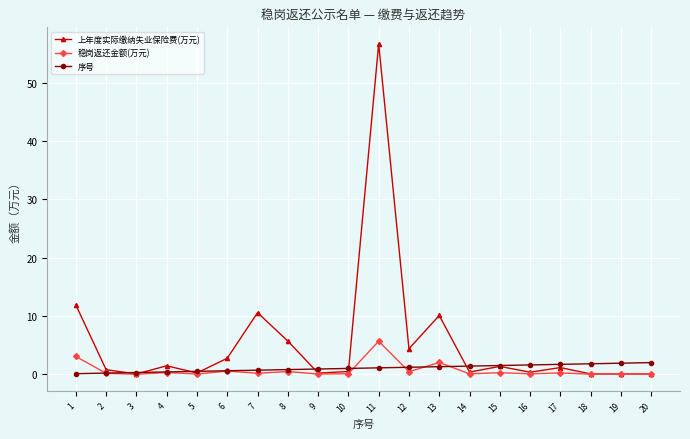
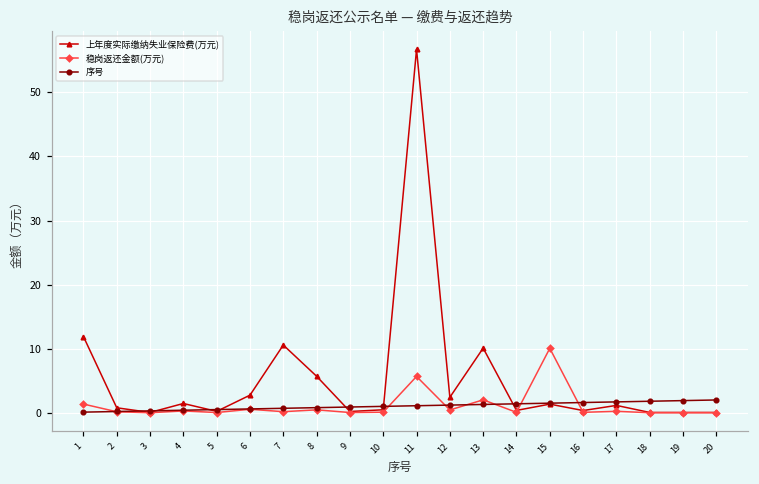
稳岗返还金额(万元), 1: 3 -> 1
上年度实际缴纳失业保险费(万元), 12: 4 -> 2
稳岗返还金额(万元), 15: 0 -> 10
